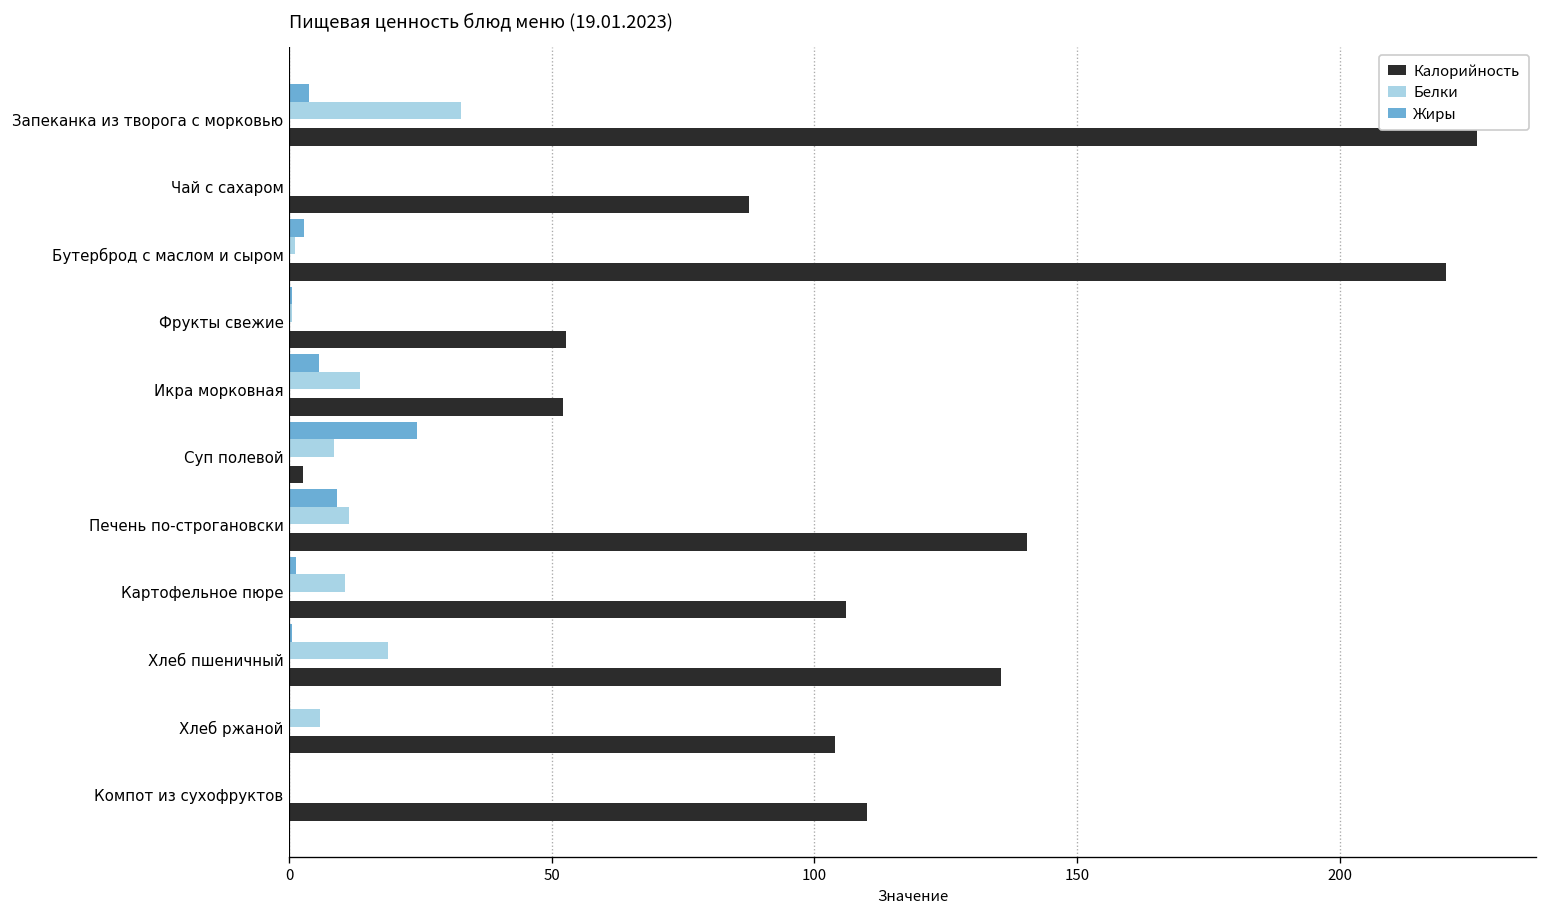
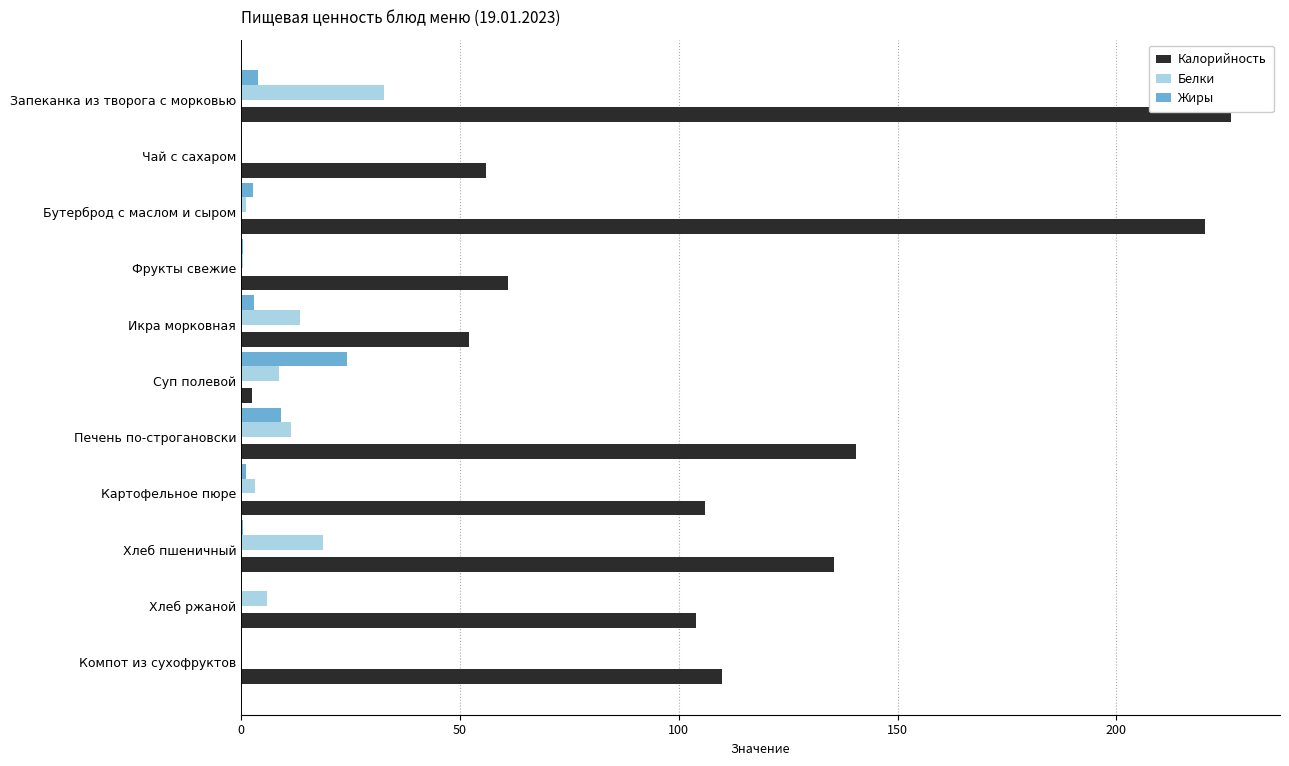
Калорийность, Чай с сахаром: 88 -> 56
Калорийность, Фрукты свежие: 53 -> 61
Жиры, Икра морковная: 6 -> 3
Белки, Картофельное пюре: 11 -> 3
